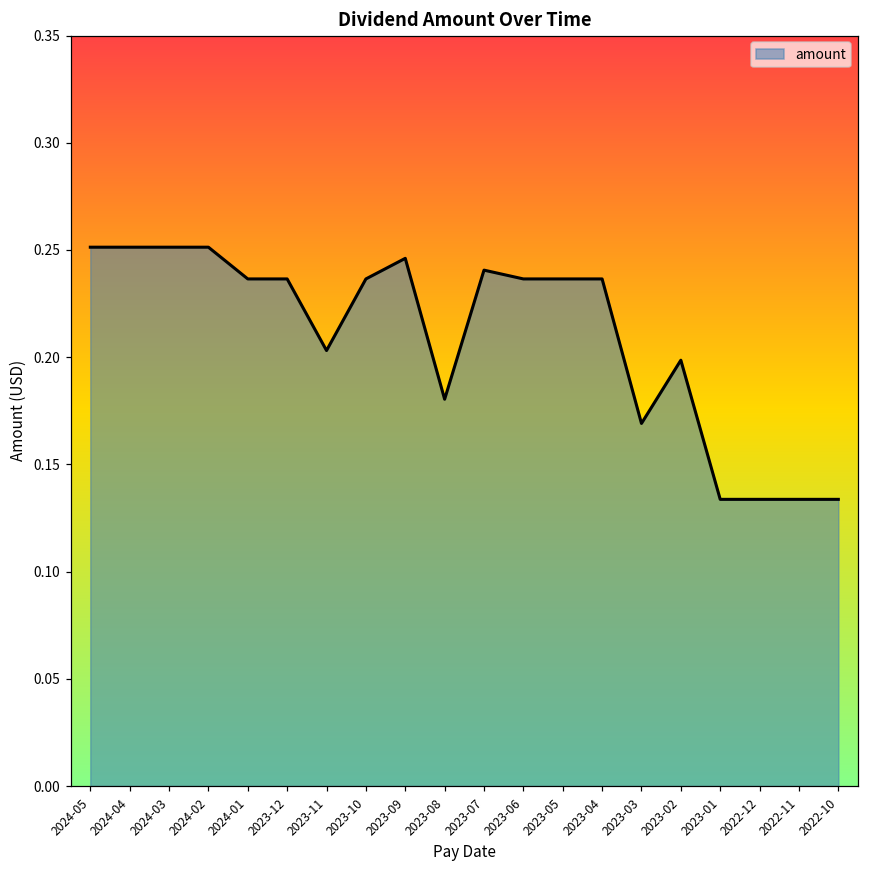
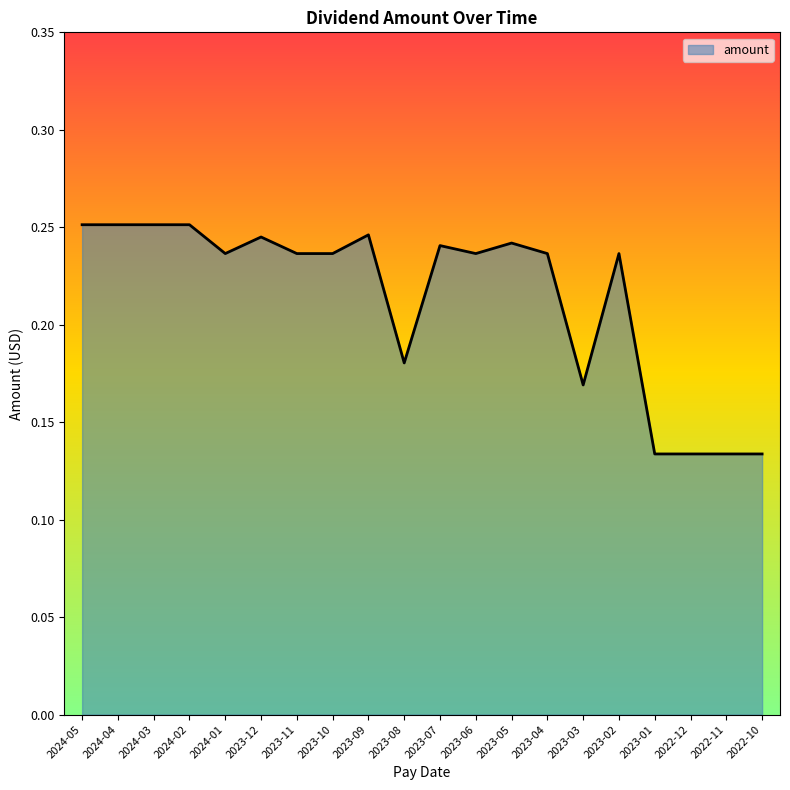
2023-12: 0.237 -> 0.245
2023-11: 0.203 -> 0.237
2023-05: 0.237 -> 0.242
2023-02: 0.199 -> 0.237
